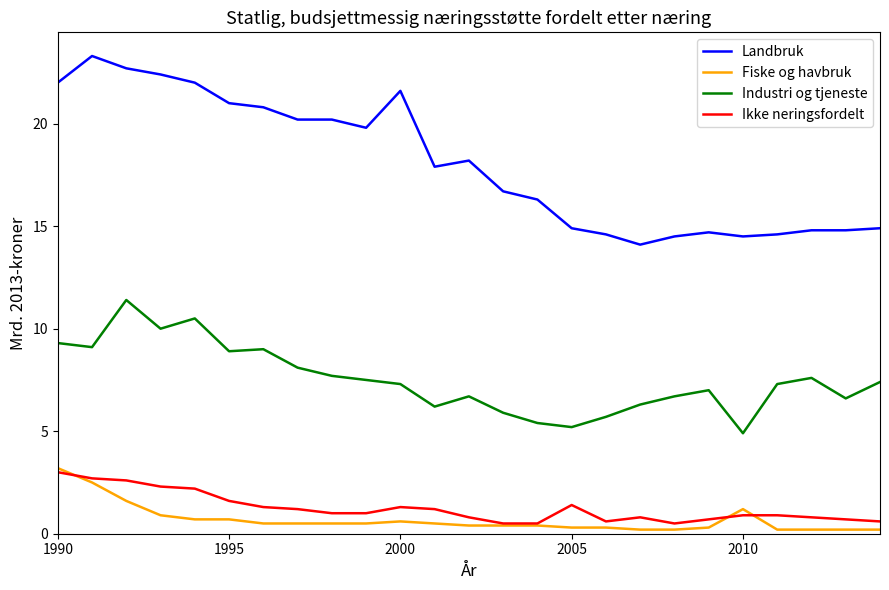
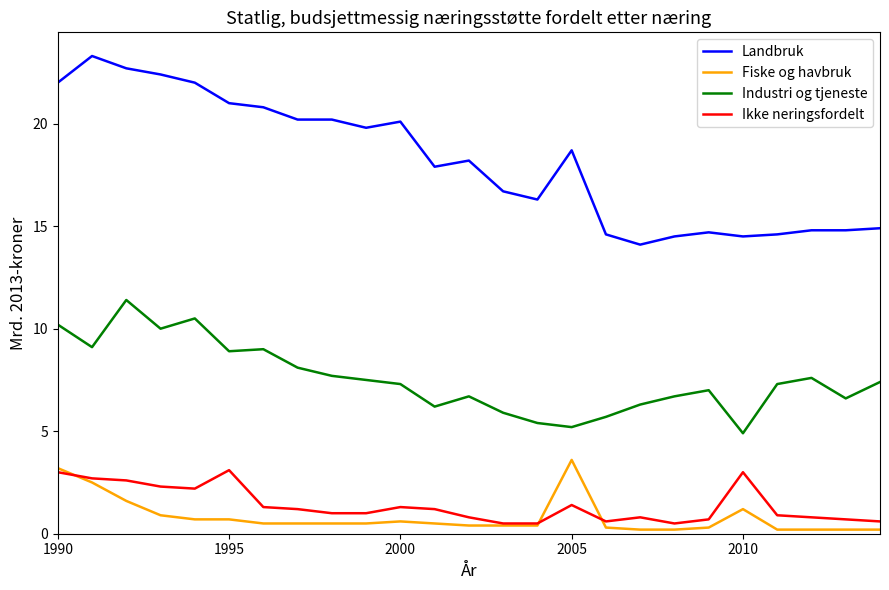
Industri og tjeneste, 1990: 9.3 -> 10.2
Ikke neringsfordelt, 1995: 1.6 -> 3.1
Landbruk, 2000: 21.6 -> 20.1
Landbruk, 2005: 14.9 -> 18.7
Fiske og havbruk, 2005: 0.3 -> 3.6
Ikke neringsfordelt, 2010: 0.9 -> 3.0
